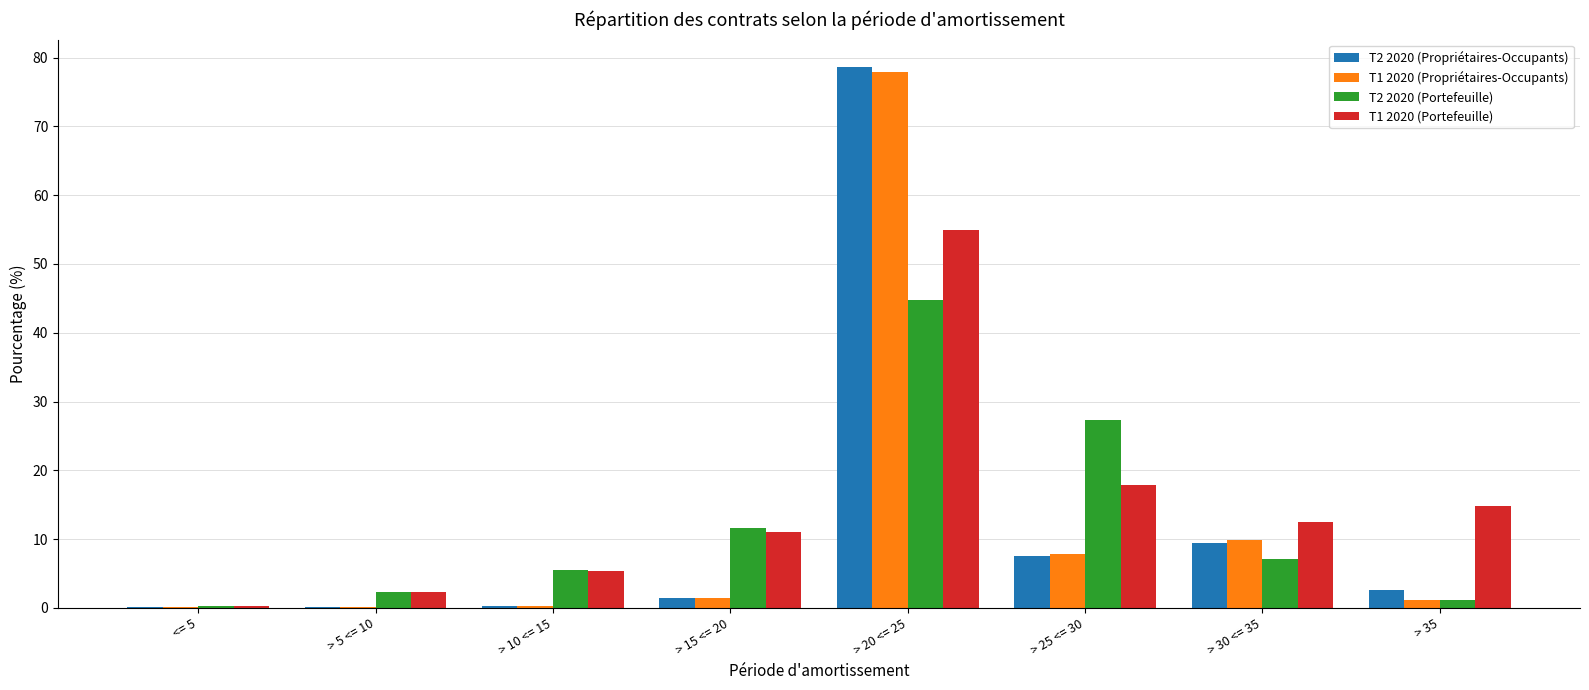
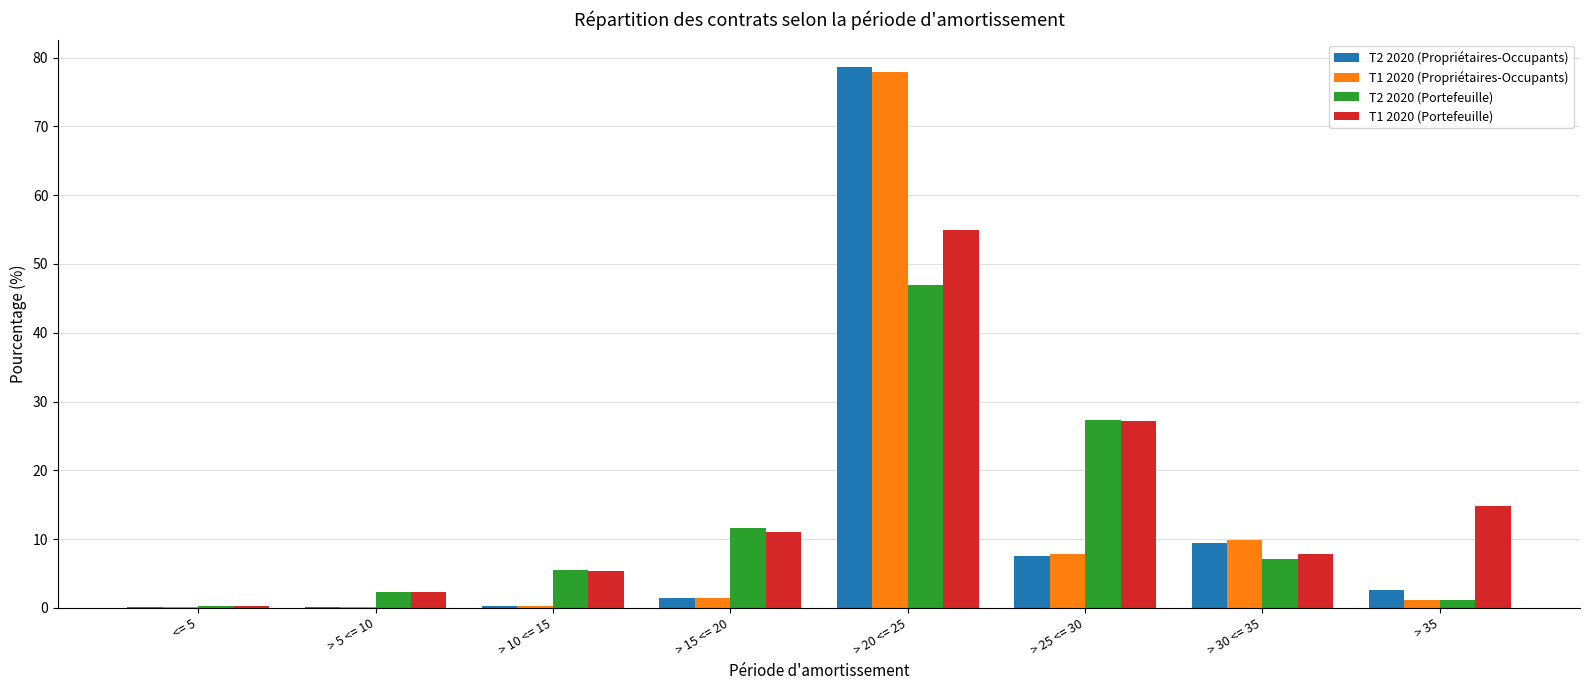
T2 2020 (Portefeuille), > 20 <= 25: 45 -> 47
T1 2020 (Portefeuille), > 25 <= 30: 18 -> 27
T1 2020 (Portefeuille), > 30 <= 35: 13 -> 8
